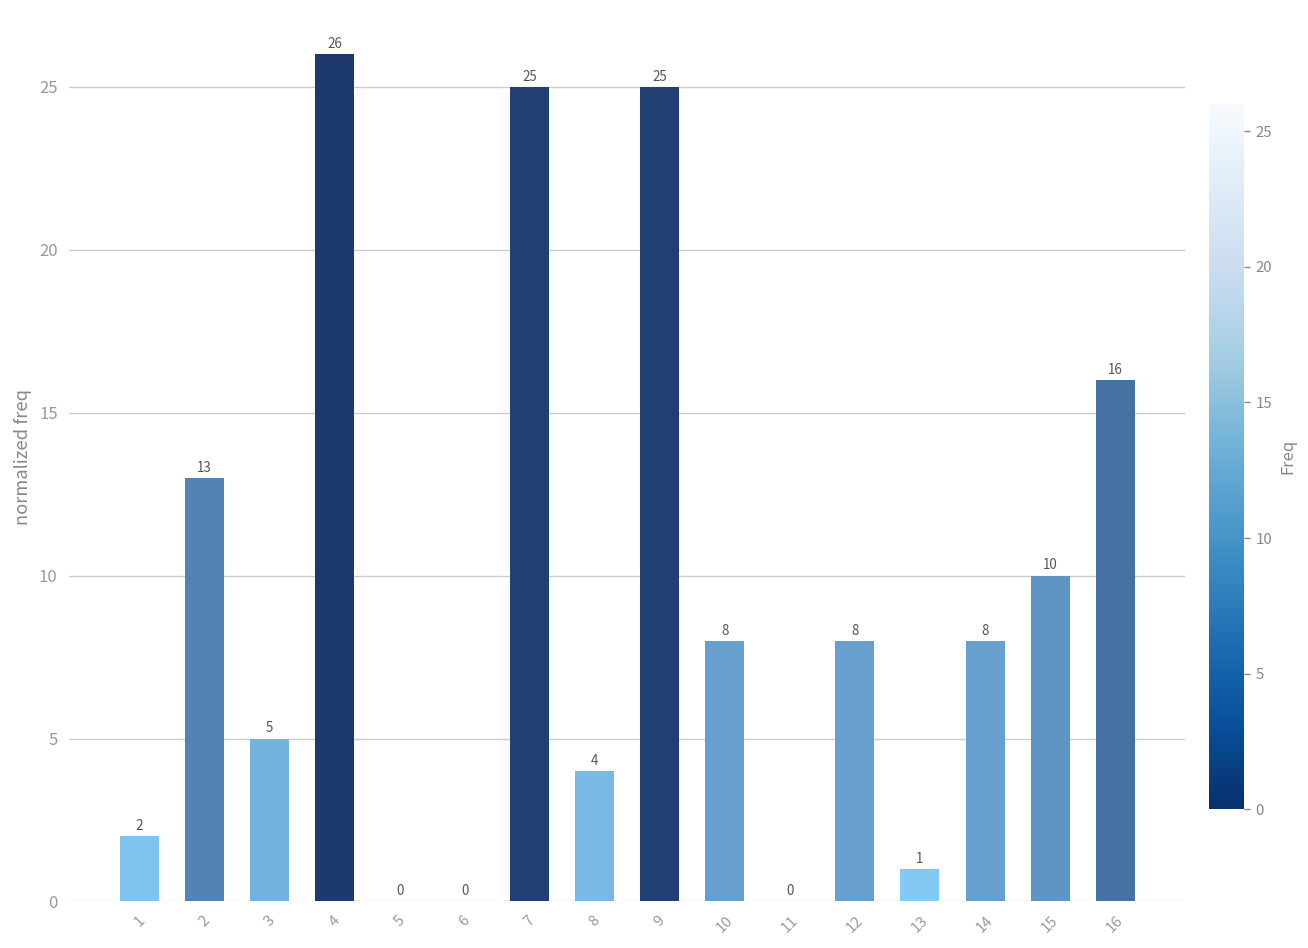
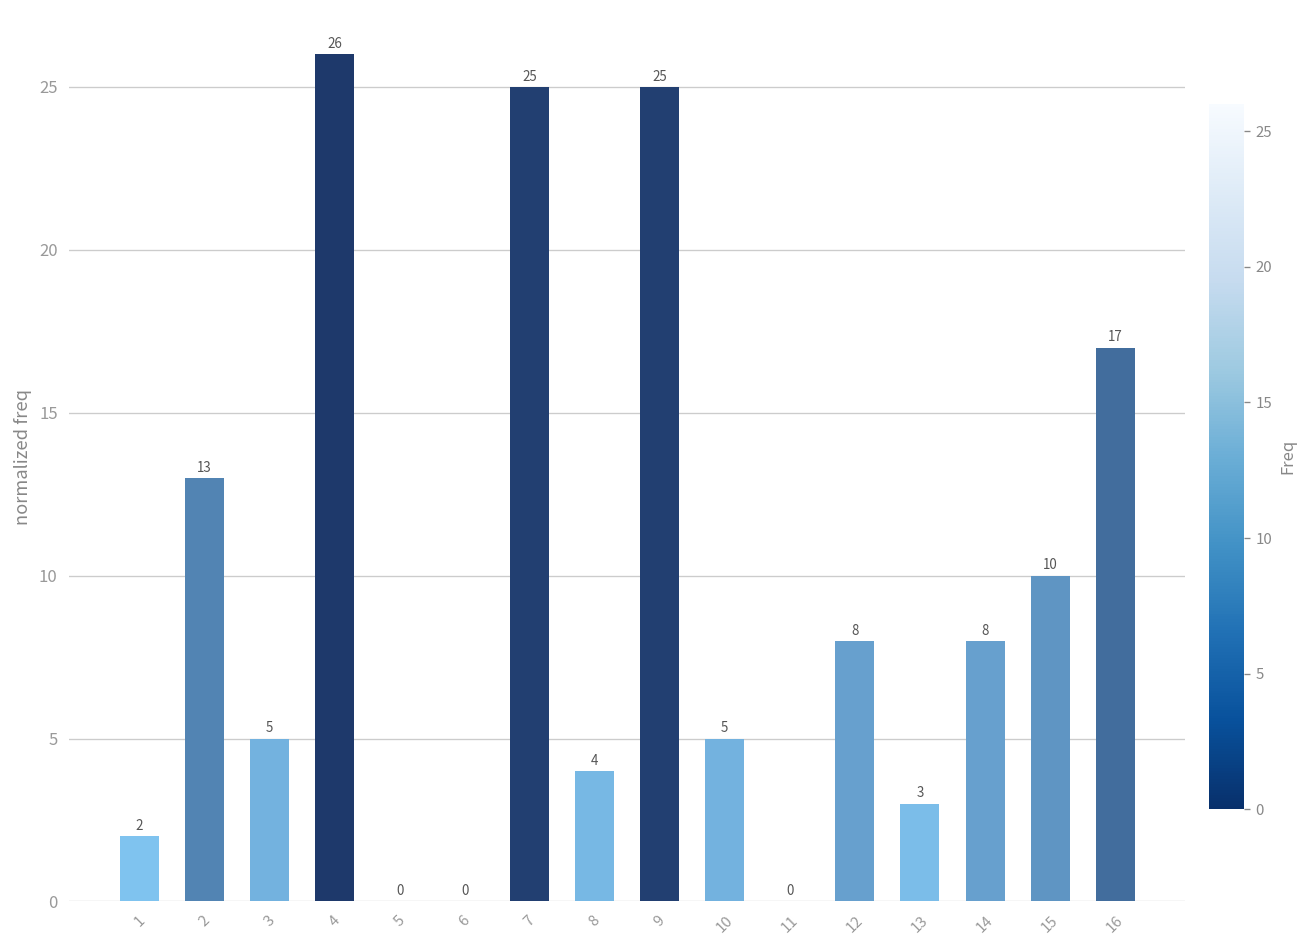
10: 8 -> 5
13: 1 -> 3
16: 16 -> 17
